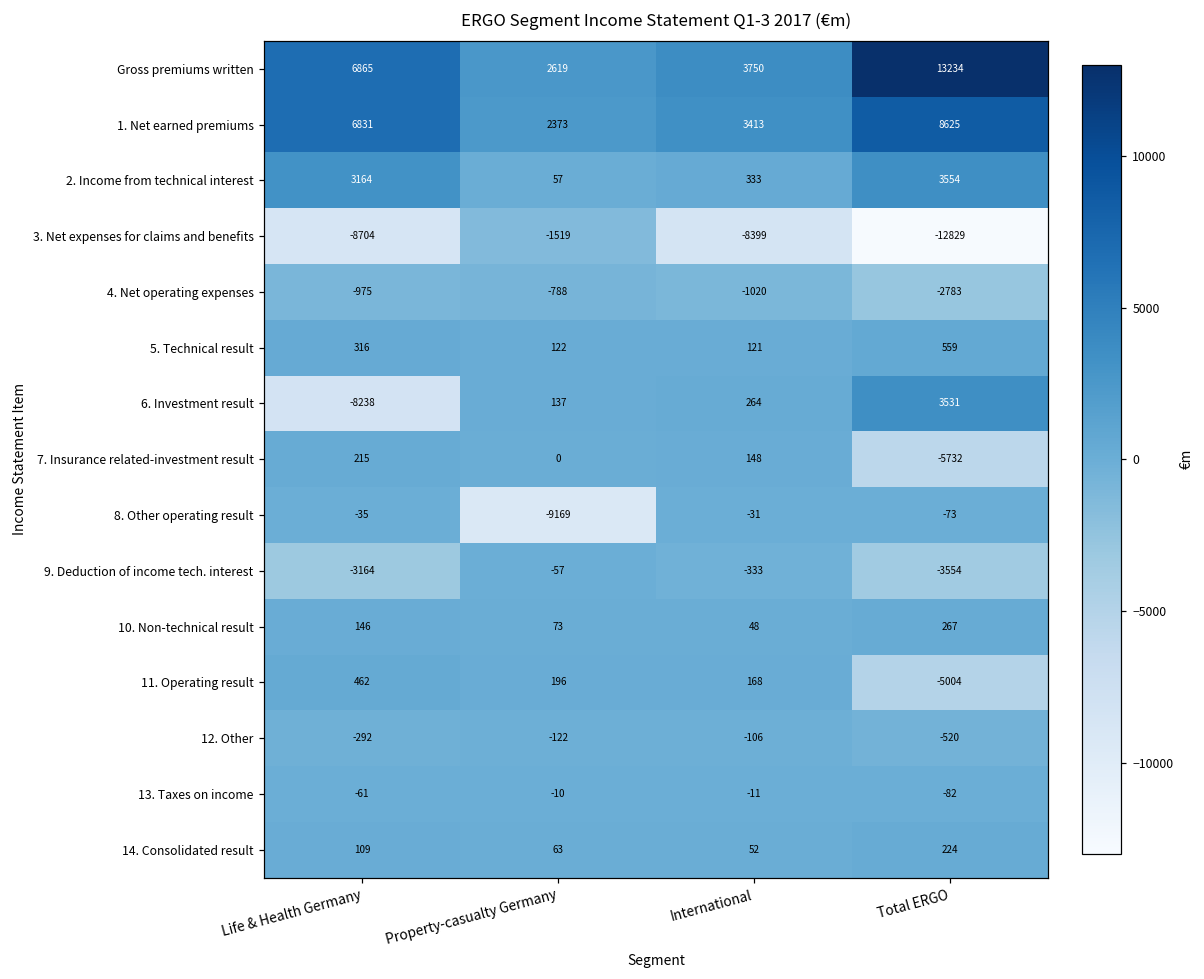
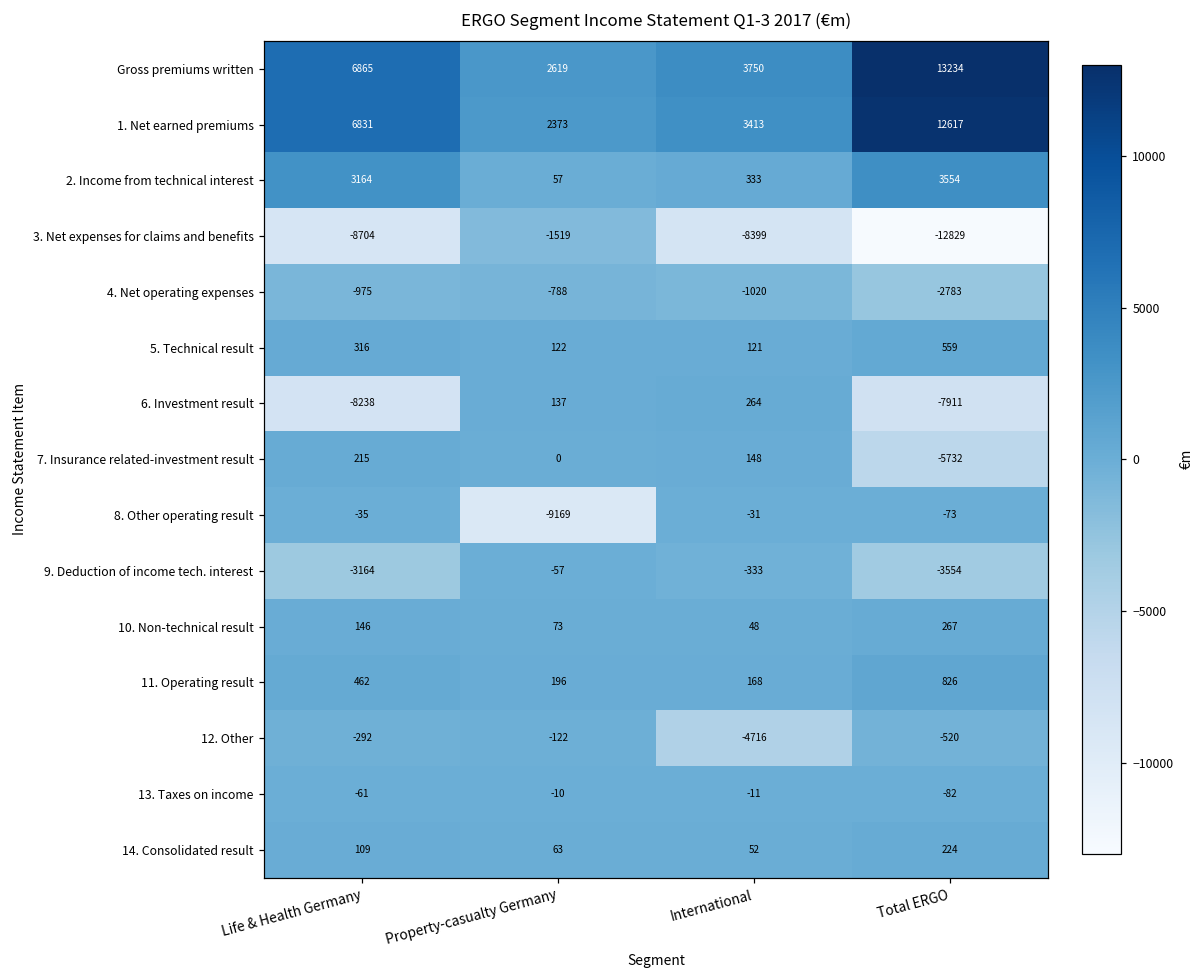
1. Net earned premiums, Total ERGO: 8625 -> 12617
6. Investment result, Total ERGO: 3531 -> -7911
11. Operating result, Total ERGO: -5004 -> 826
12. Other, International: -106 -> -4716
